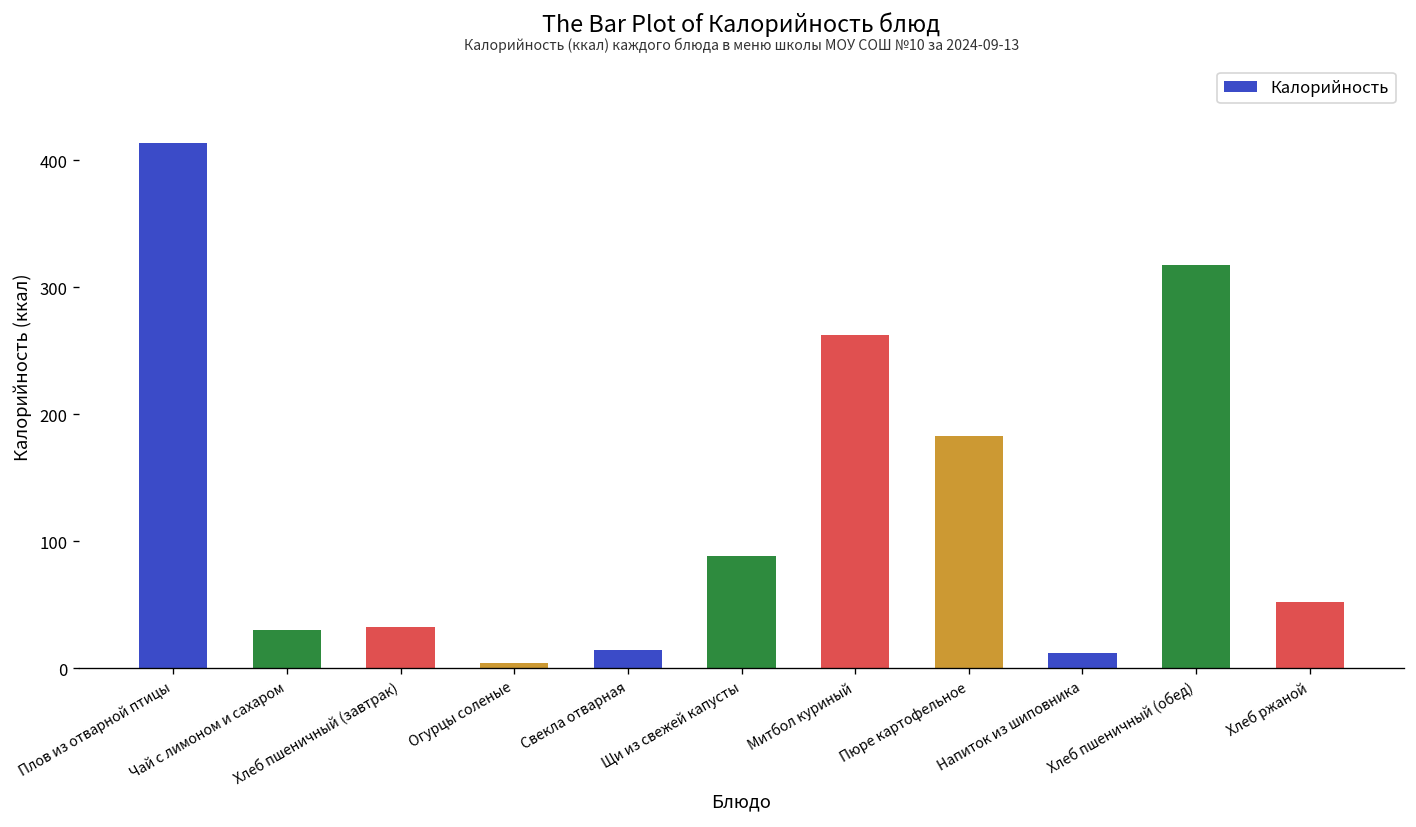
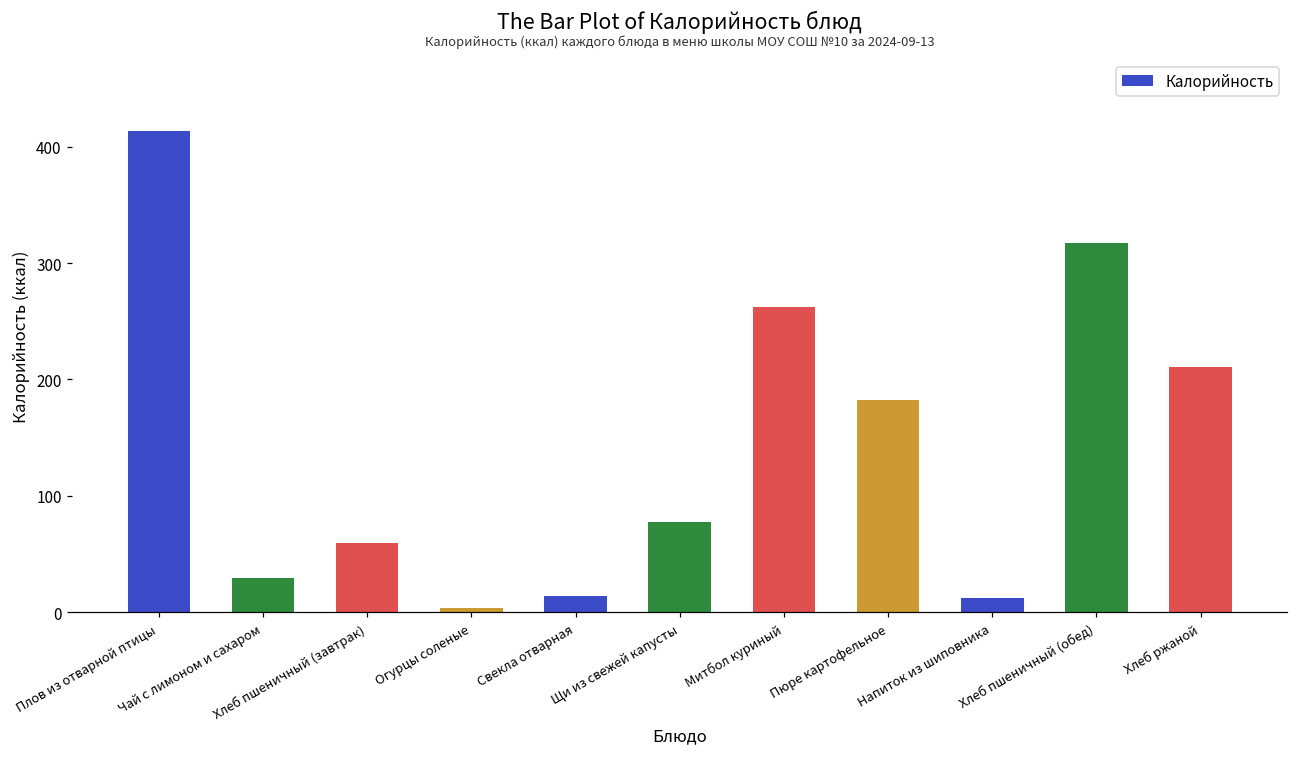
Хлеб пшеничный (завтрак): 32 -> 60
Щи из свежей капусты: 88 -> 77
Хлеб ржаной: 52 -> 211
